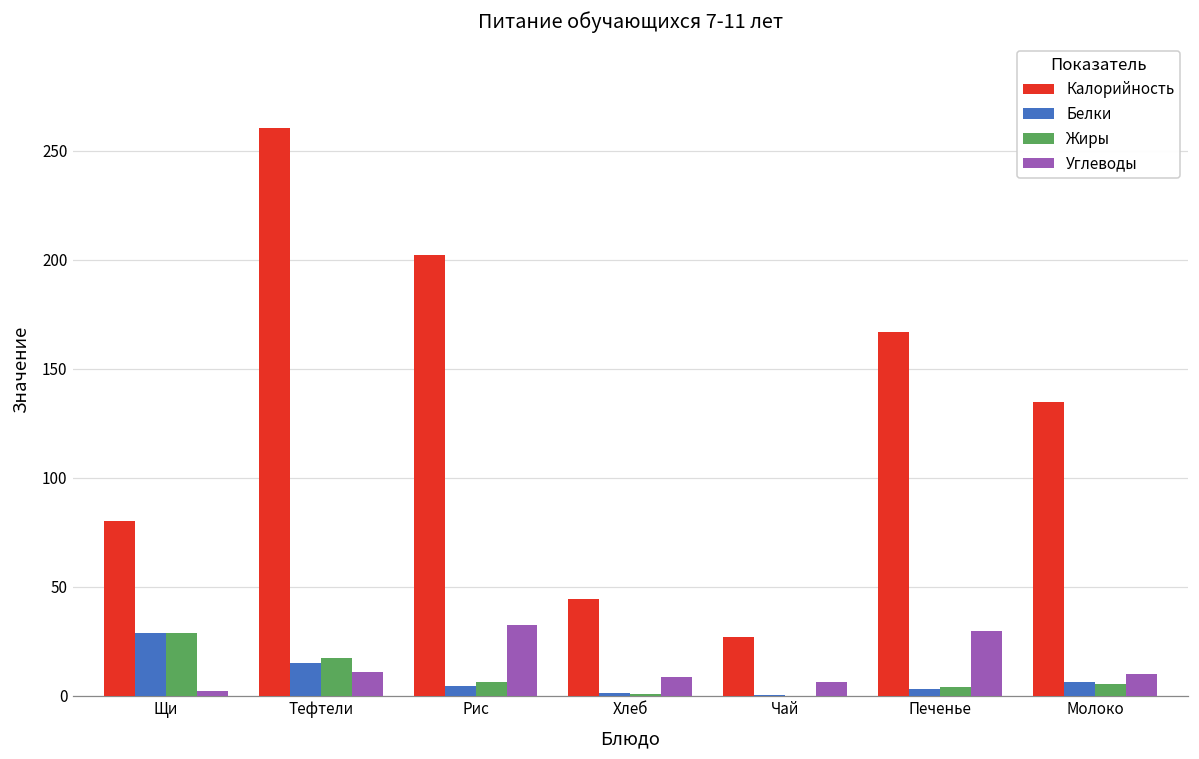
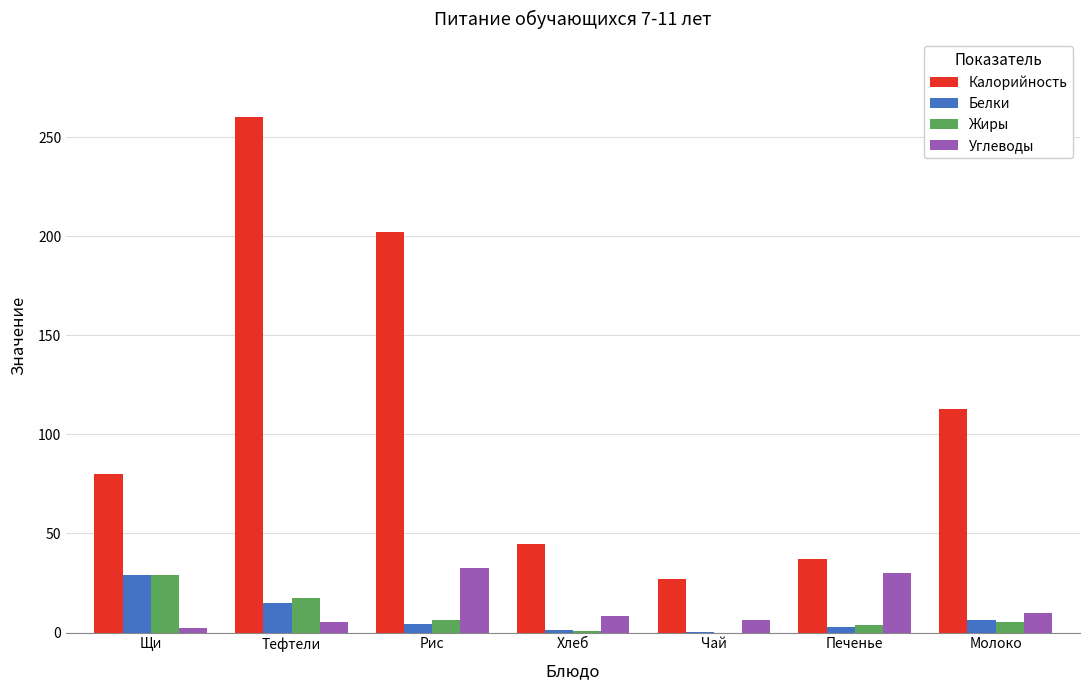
Углеводы, Тефтели: 11 -> 5
Калорийность, Печенье: 167 -> 37
Калорийность, Молоко: 135 -> 113
